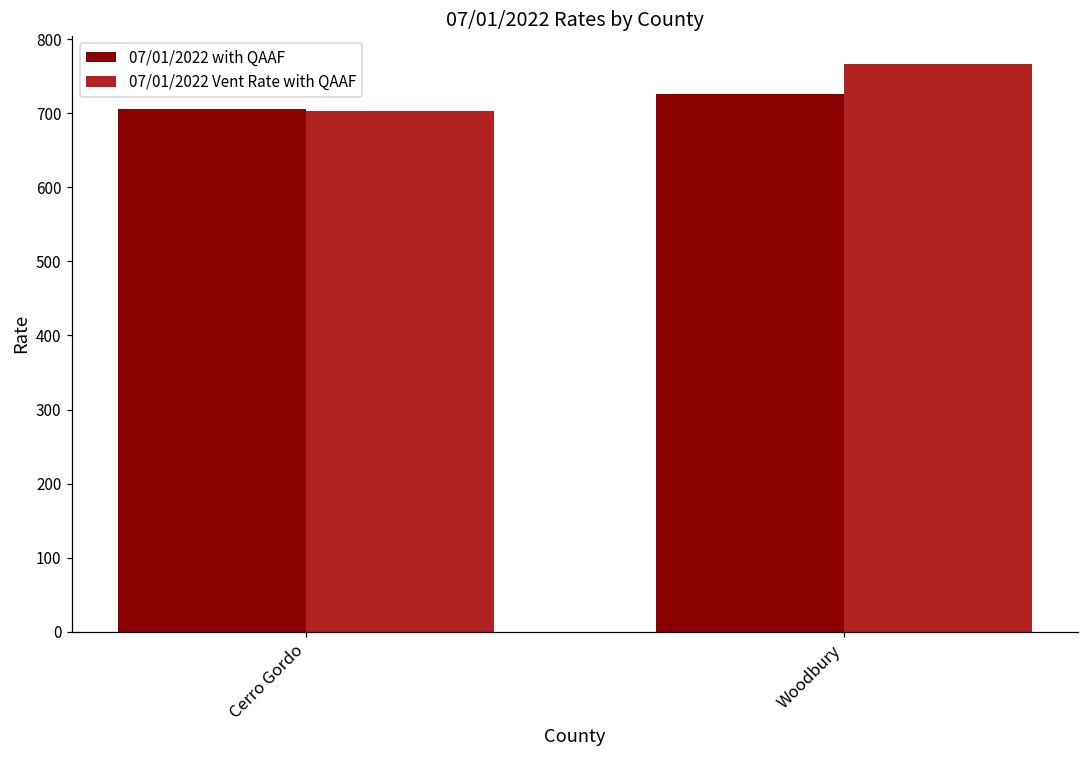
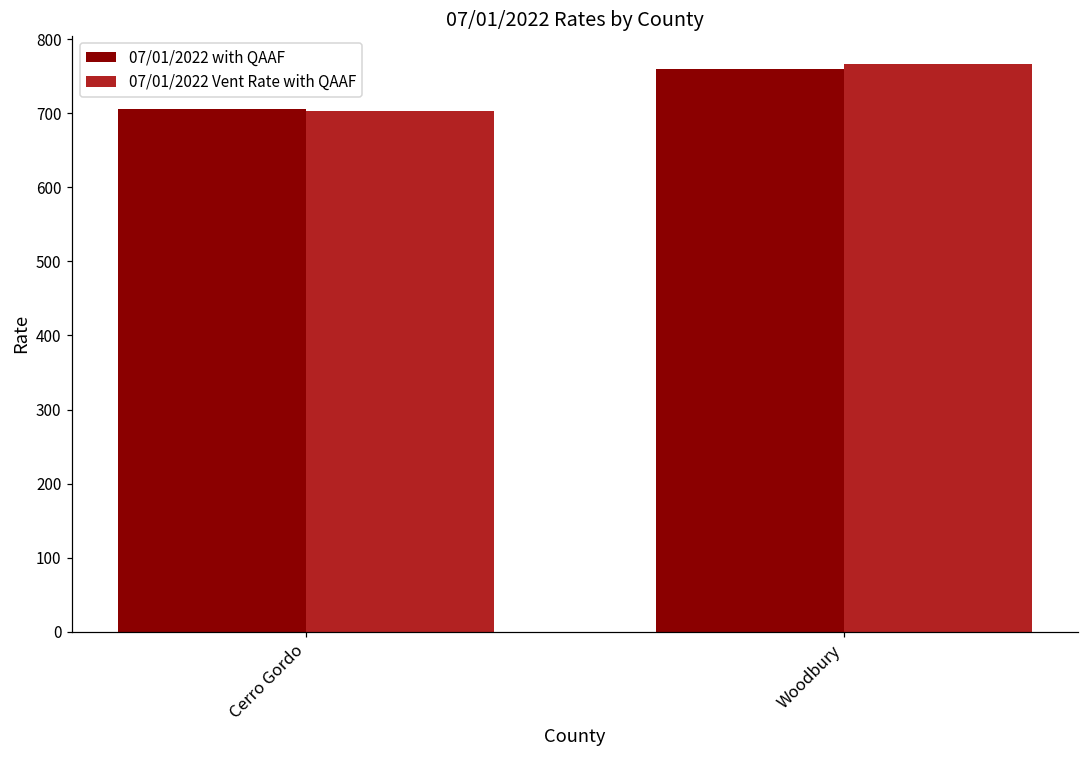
07/01/2022 with QAAF, Woodbury: 730 -> 760
